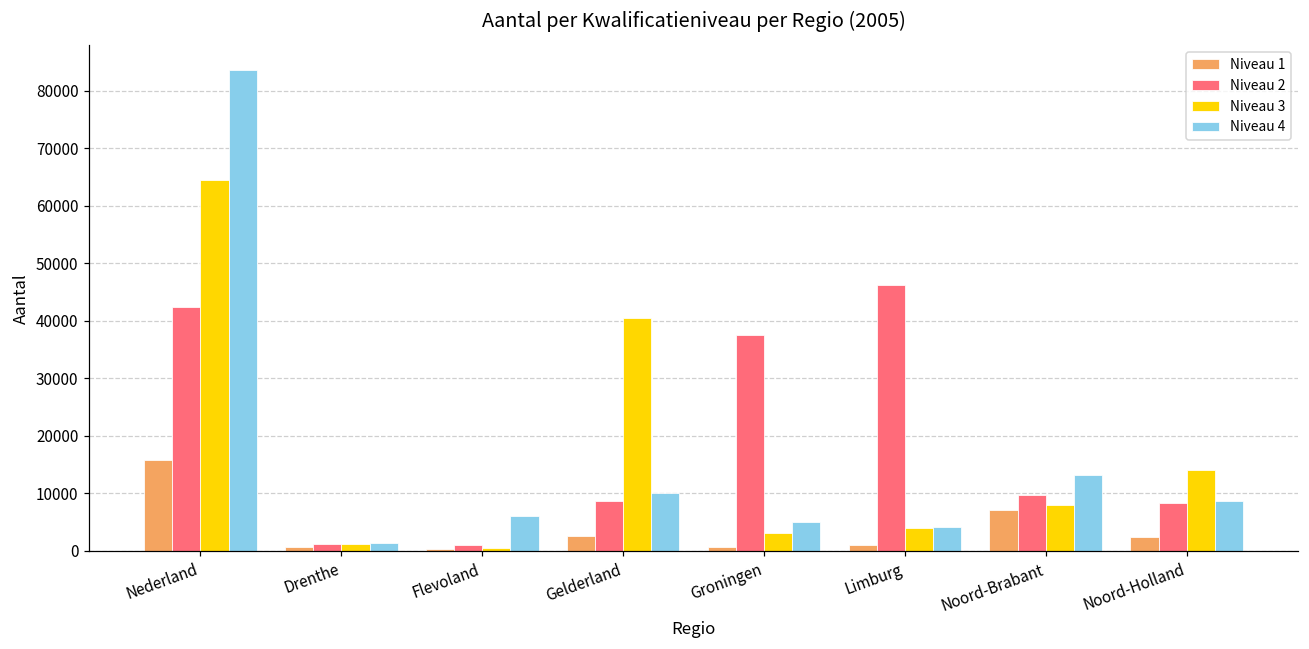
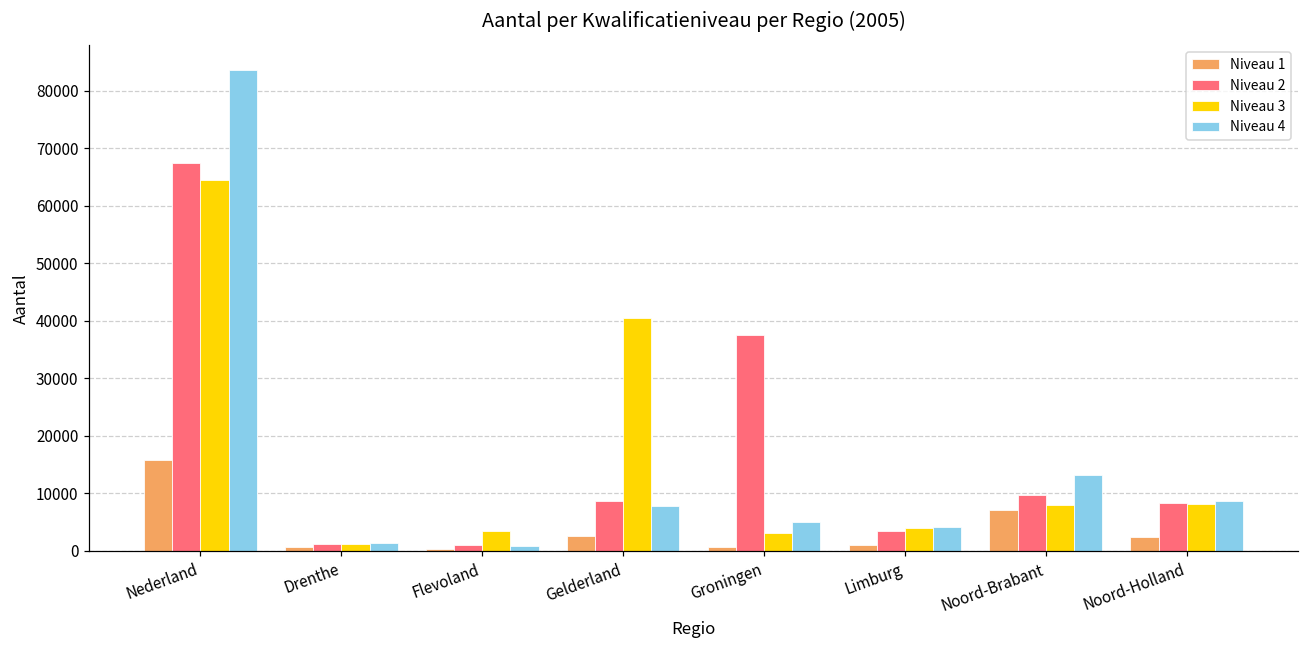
Niveau 2, Nederland: 42000 -> 67000
Niveau 3, Flevoland: 1000 -> 3000
Niveau 4, Flevoland: 6000 -> 1000
Niveau 4, Gelderland: 10000 -> 8000
Niveau 2, Limburg: 46000 -> 3000
Niveau 3, Noord-Holland: 14000 -> 8000
